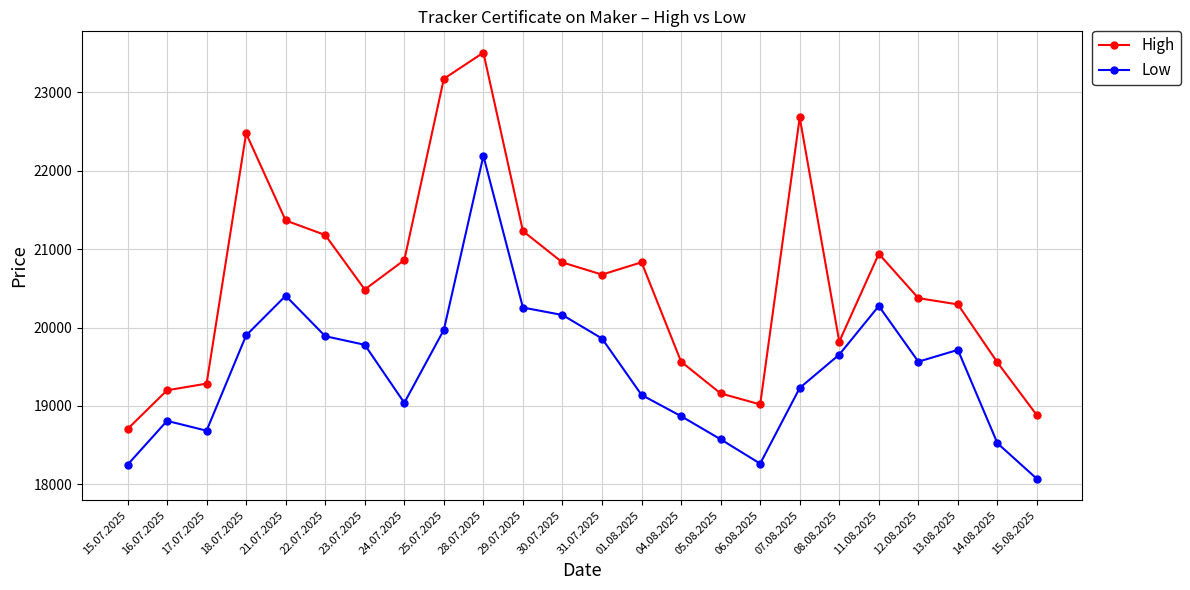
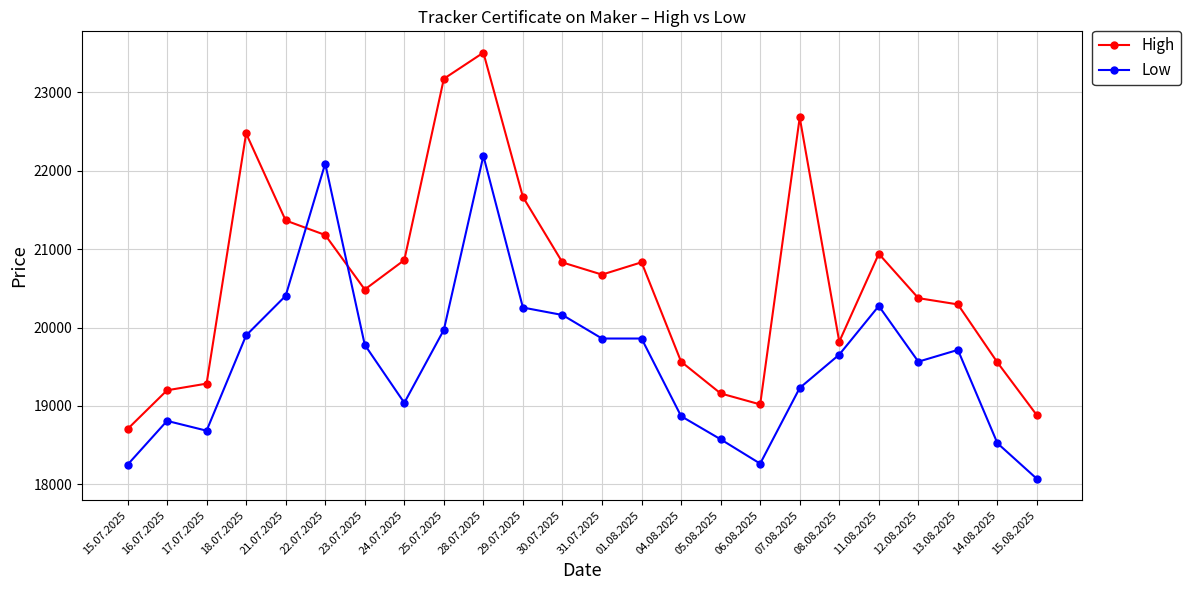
Low, 22.07.2025: 19900 -> 22100
High, 29.07.2025: 21200 -> 21700
Low, 01.08.2025: 19100 -> 19900
